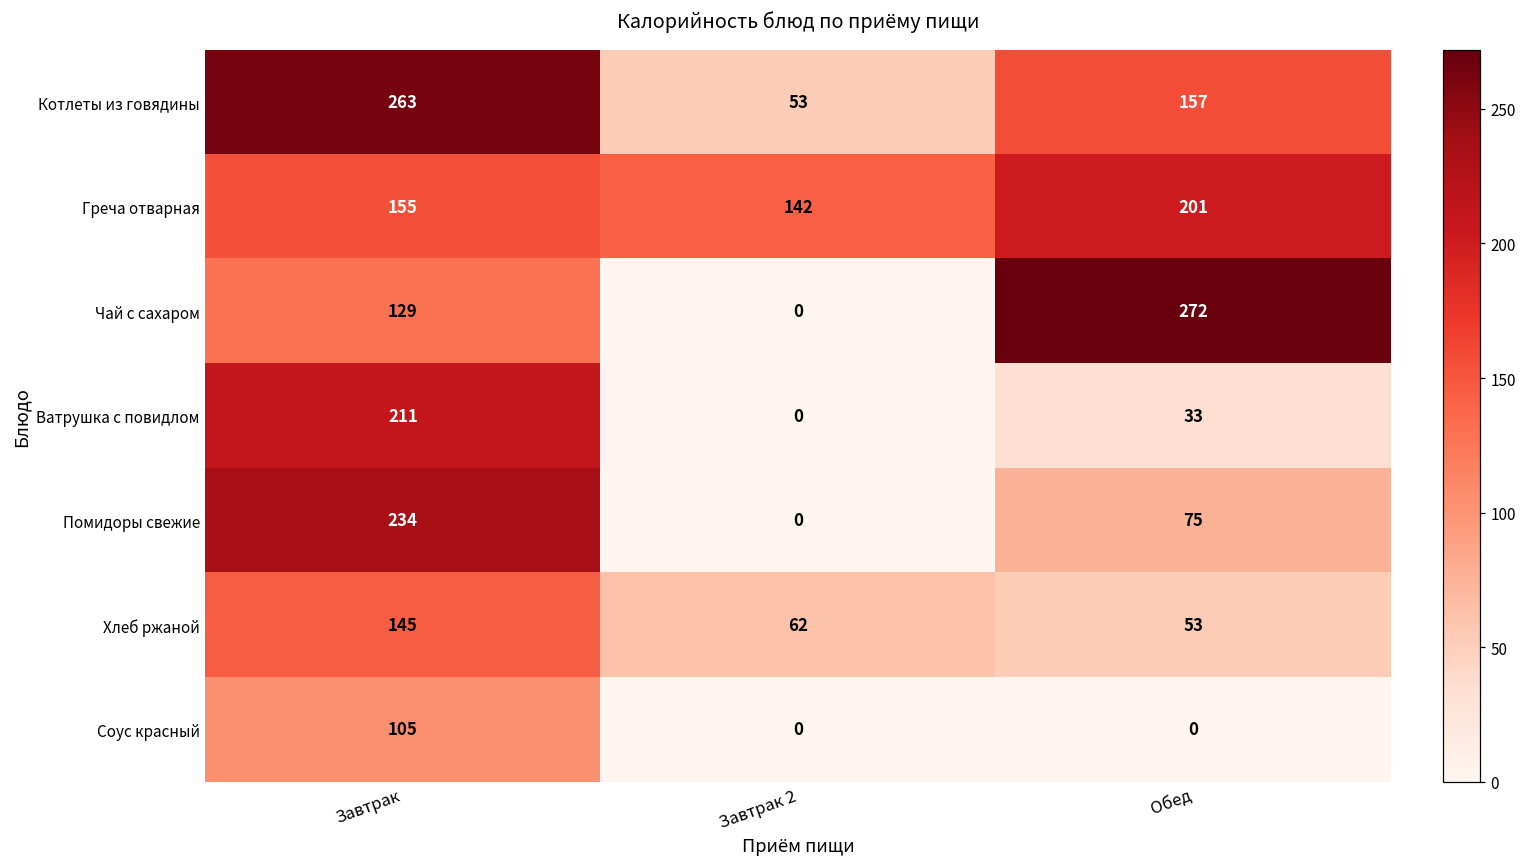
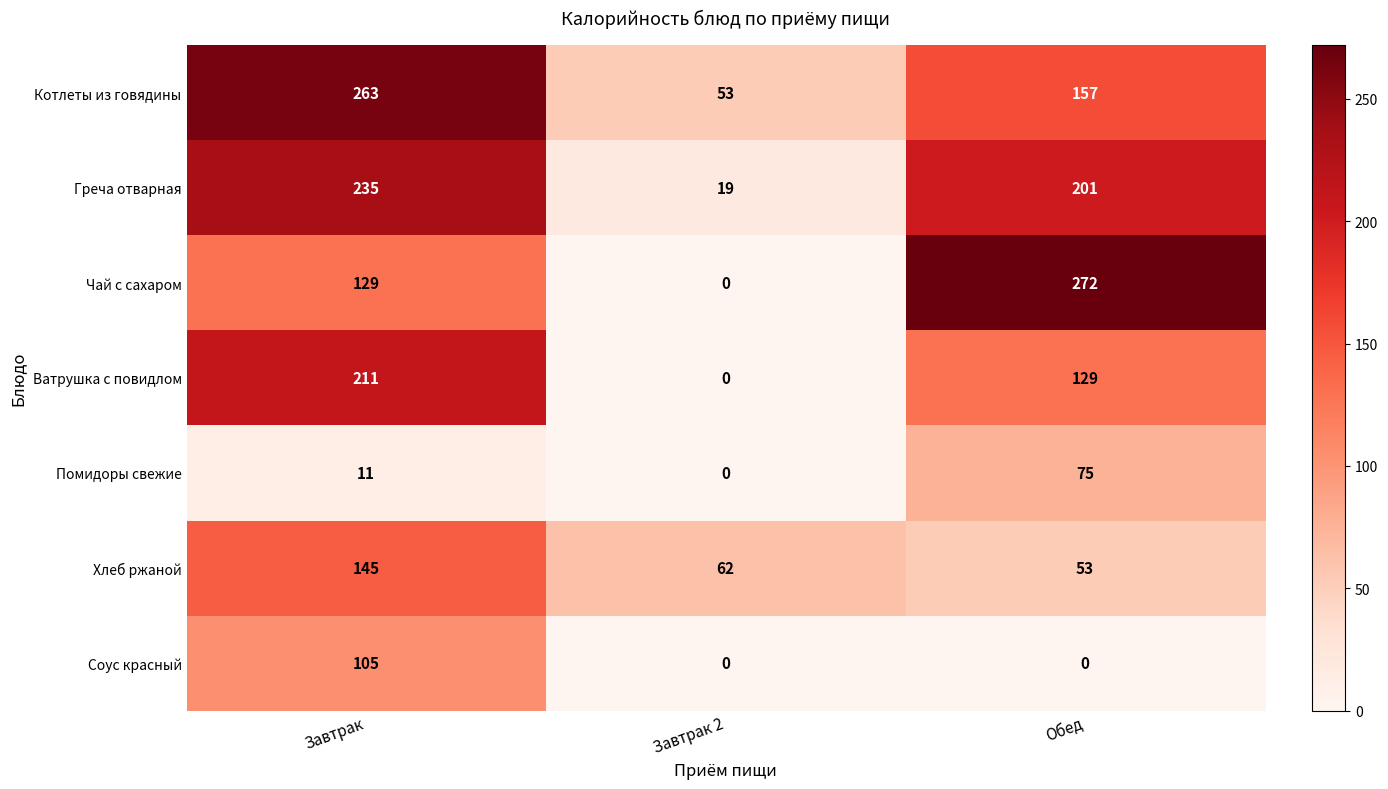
Греча отварная, Завтрак: 155 -> 235
Греча отварная, Завтрак 2: 142 -> 19
Ватрушка с повидлом, Обед: 33 -> 129
Помидоры свежие, Завтрак: 234 -> 11
